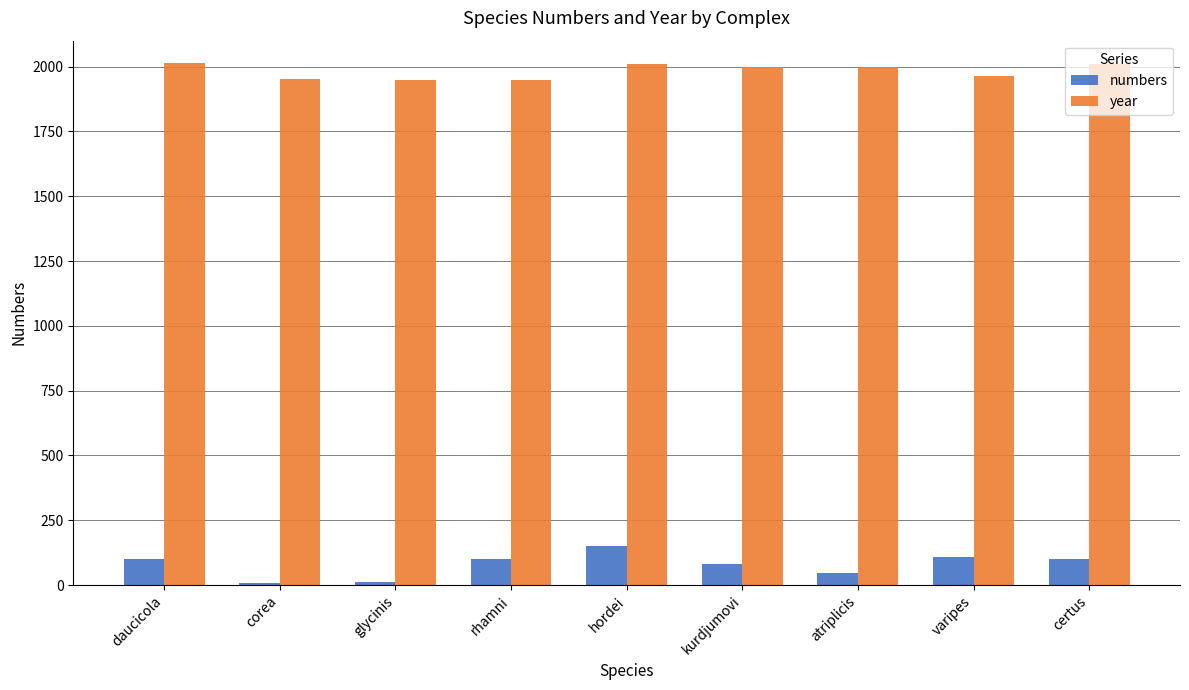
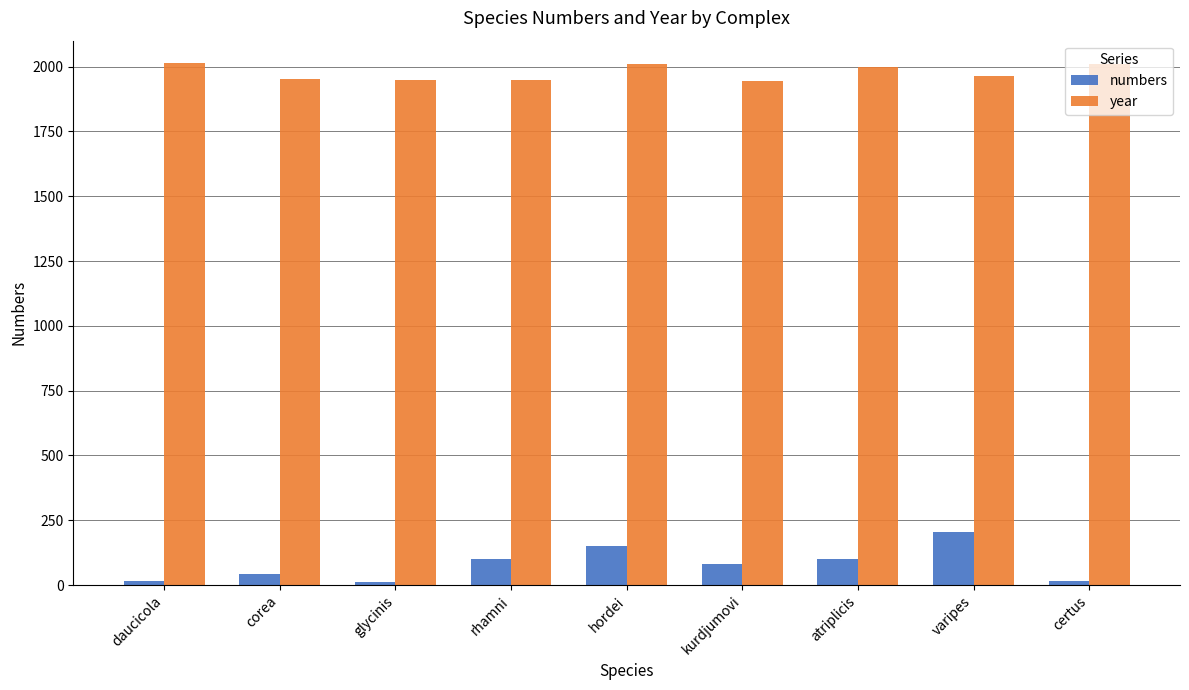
numbers, daucicola: 100 -> 20
numbers, corea: 10 -> 40
year, kurdjumovi: 2000 -> 1950
numbers, atriplicis: 50 -> 100
numbers, varipes: 110 -> 210
numbers, certus: 100 -> 20
